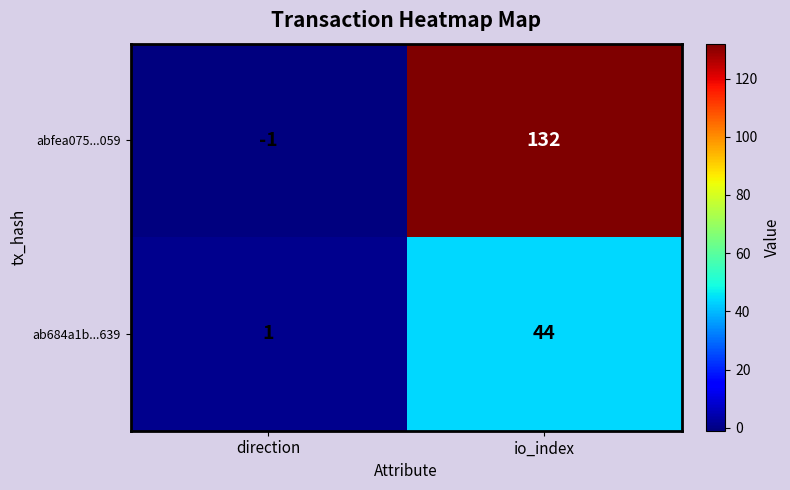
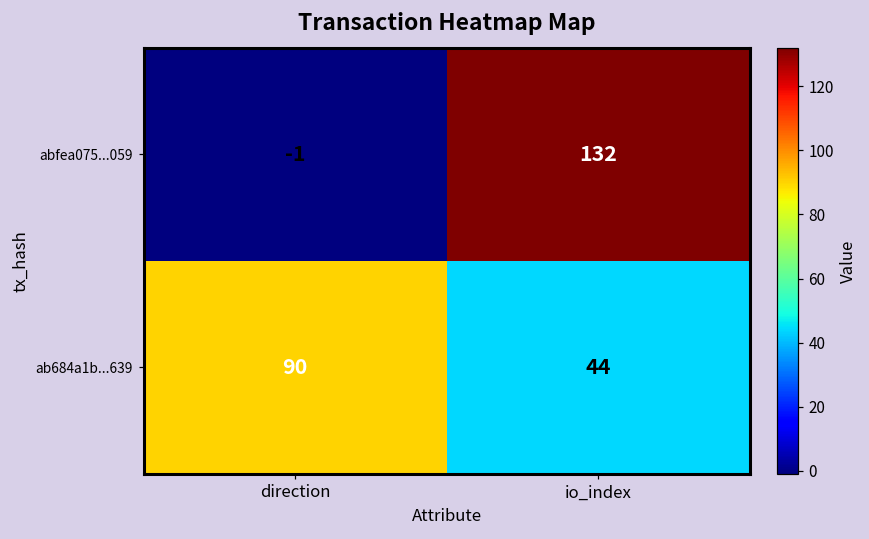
ab684a1b...639, direction: 1 -> 90
